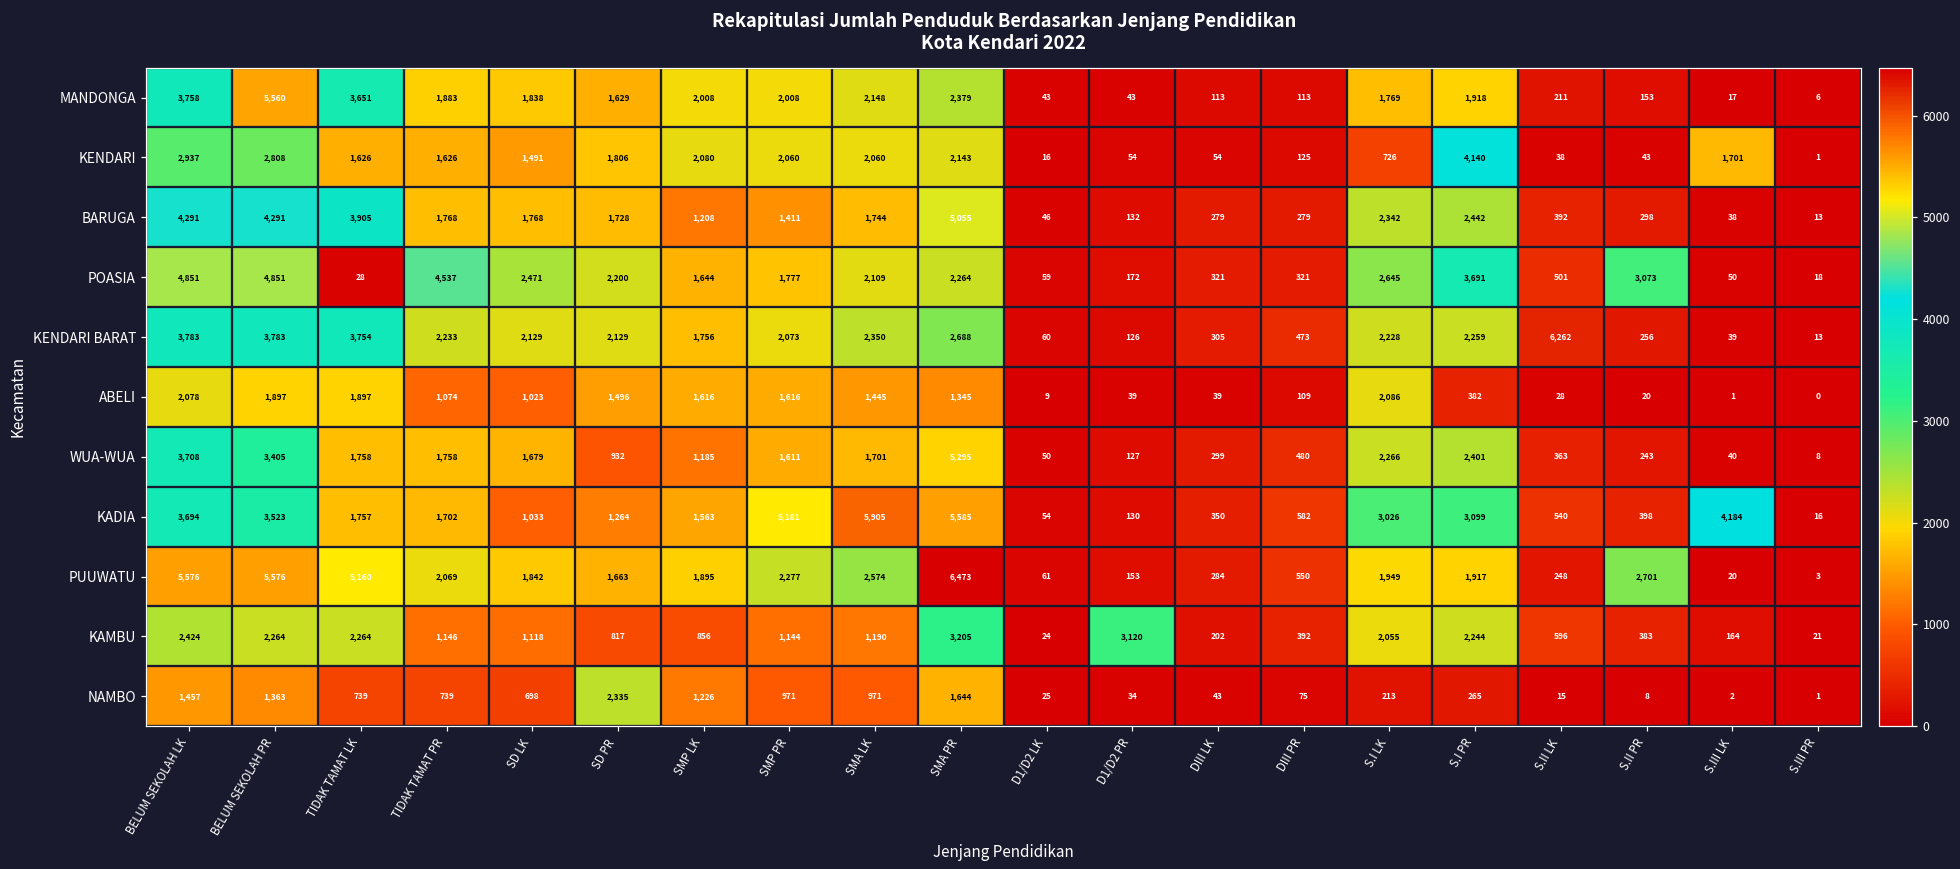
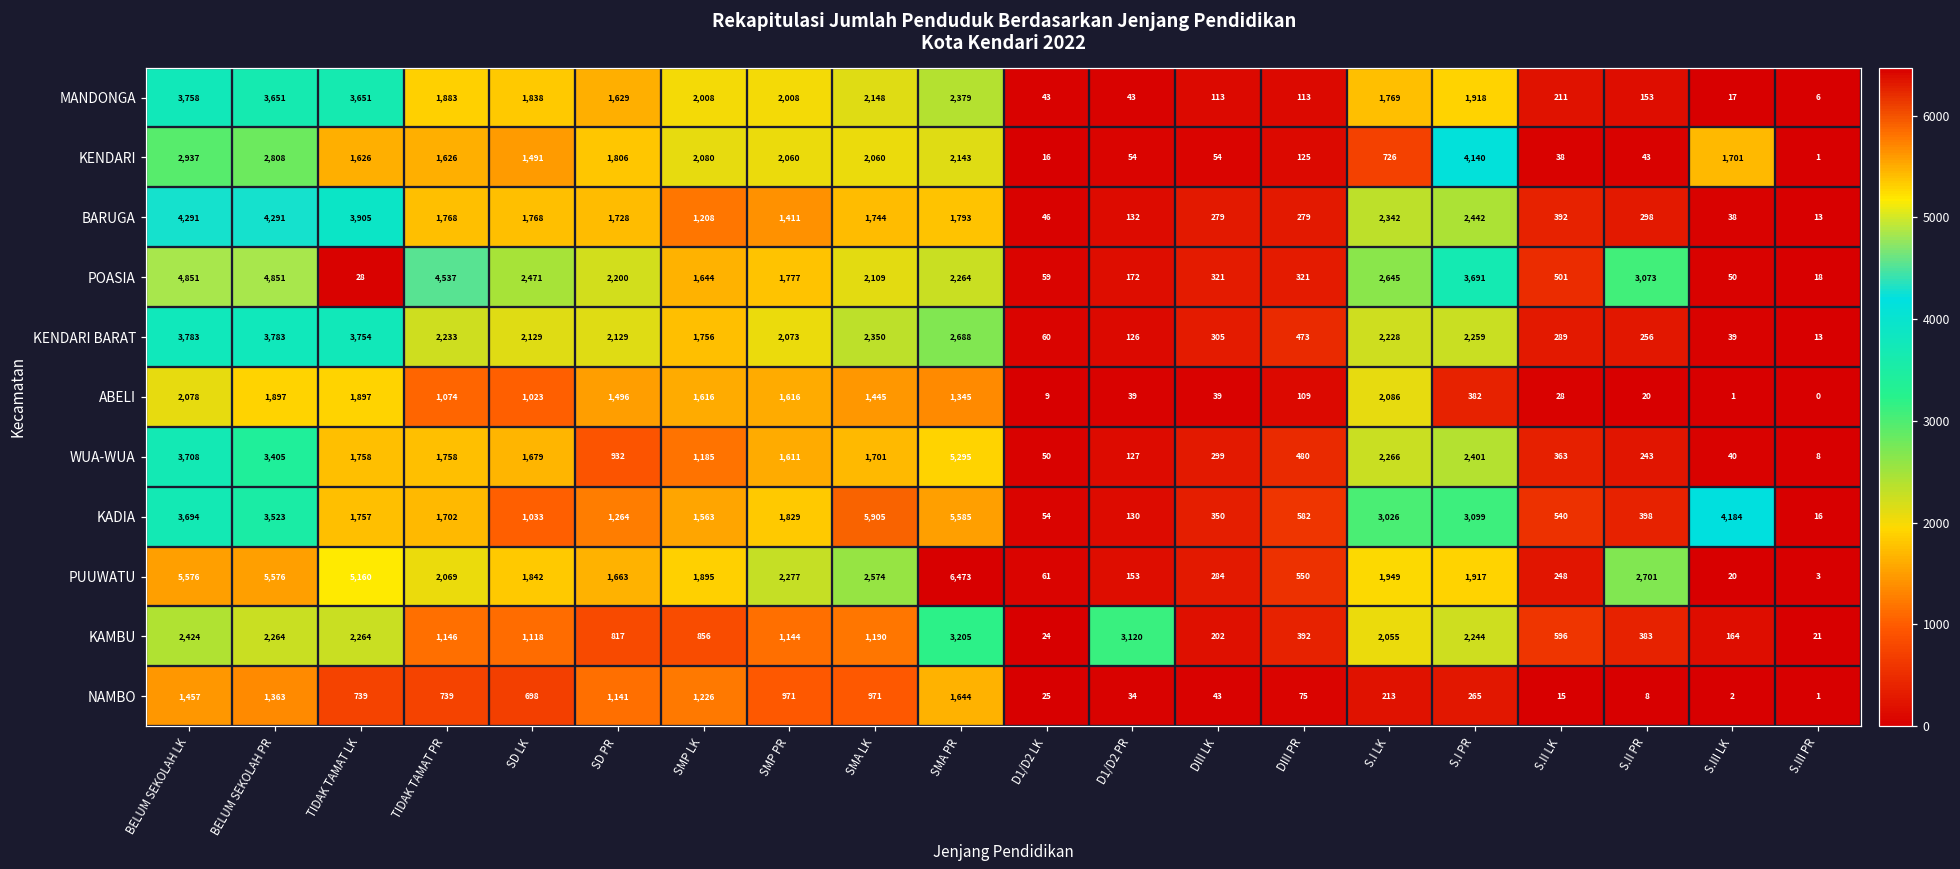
MANDONGA, BELUM SEKOLAH PR: 5,560 -> 3,651
BARUGA, SMA PR: 5,055 -> 1,793
KENDARI BARAT, S.II LK: 6,262 -> 289
KADIA, SMP PR: 5,181 -> 1,829
NAMBO, SD PR: 2,335 -> 1,141
